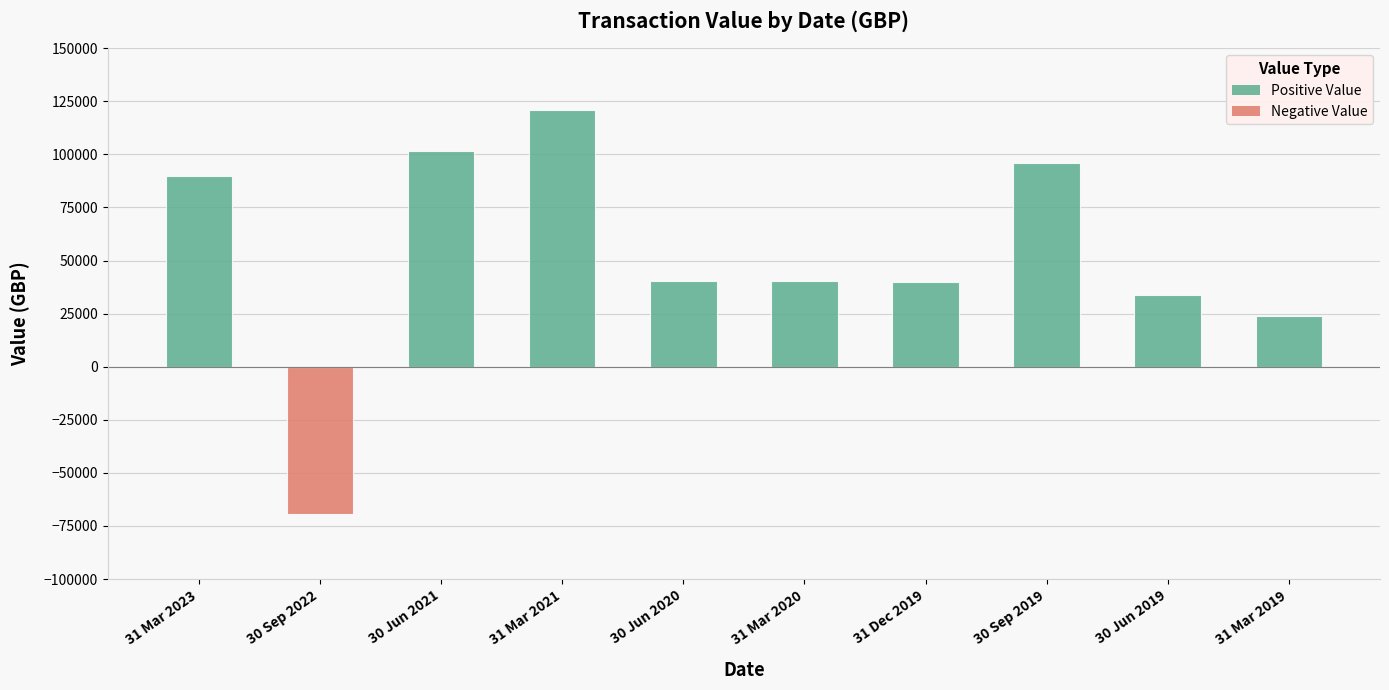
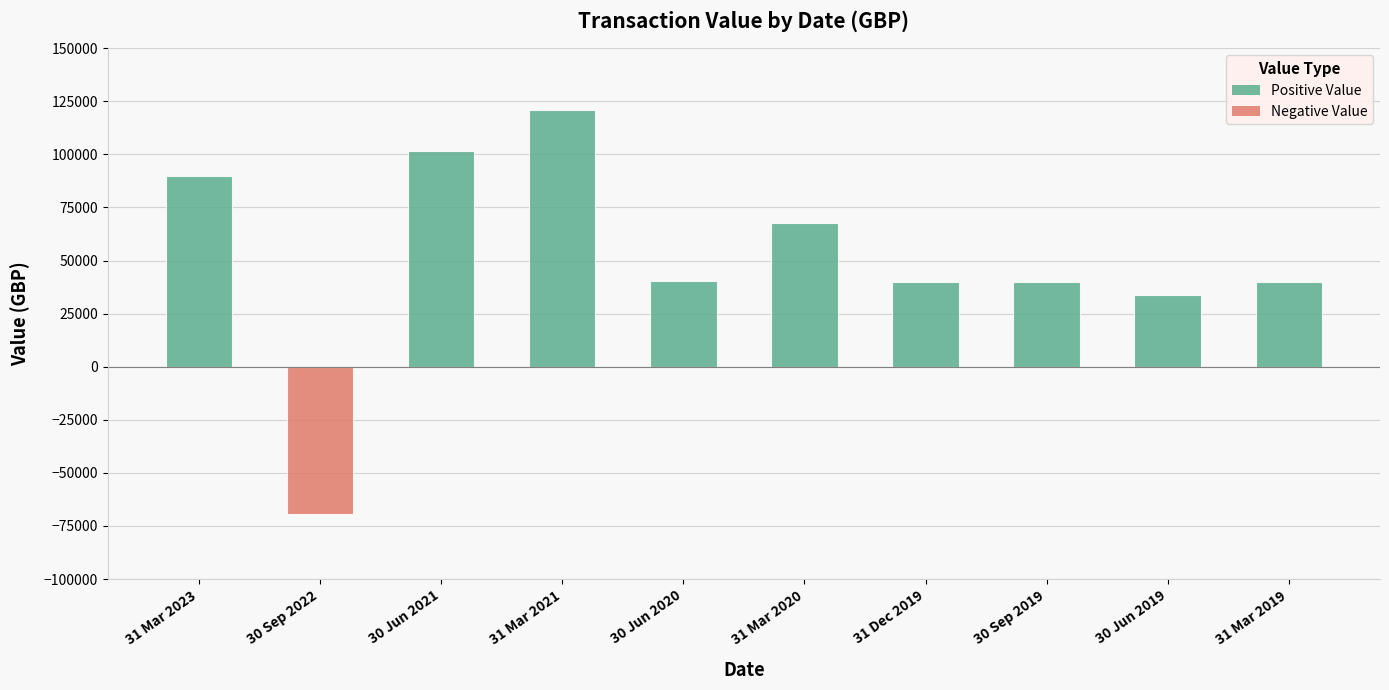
31 Mar 2020: 40000 -> 67000
30 Sep 2019: 96000 -> 40000
31 Mar 2019: 24000 -> 40000
